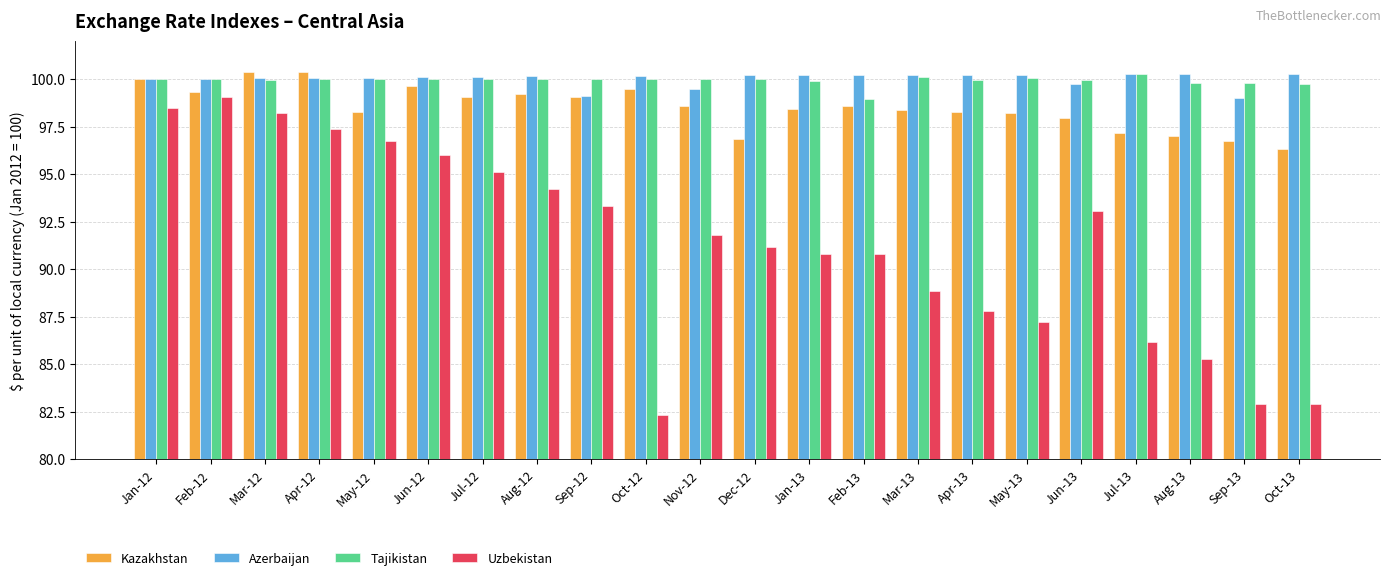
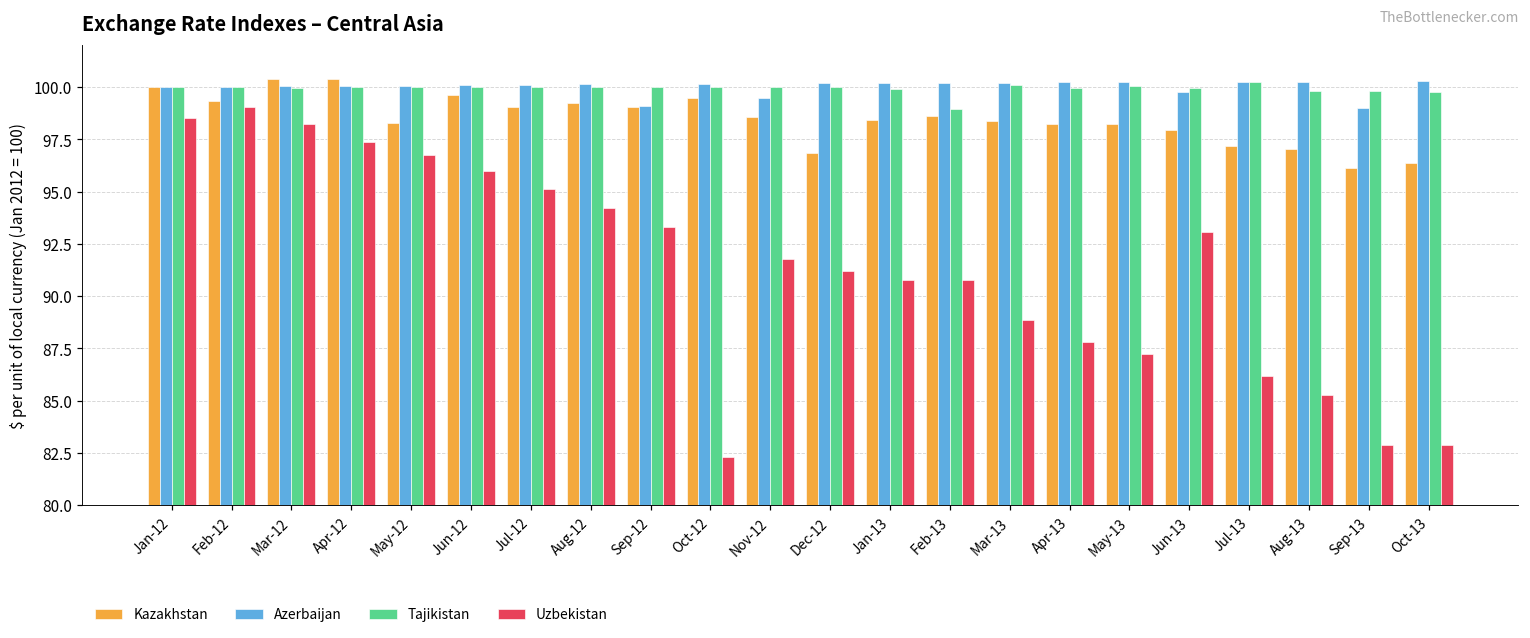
Kazakhstan, Sep-13: 96.8 -> 96.1
